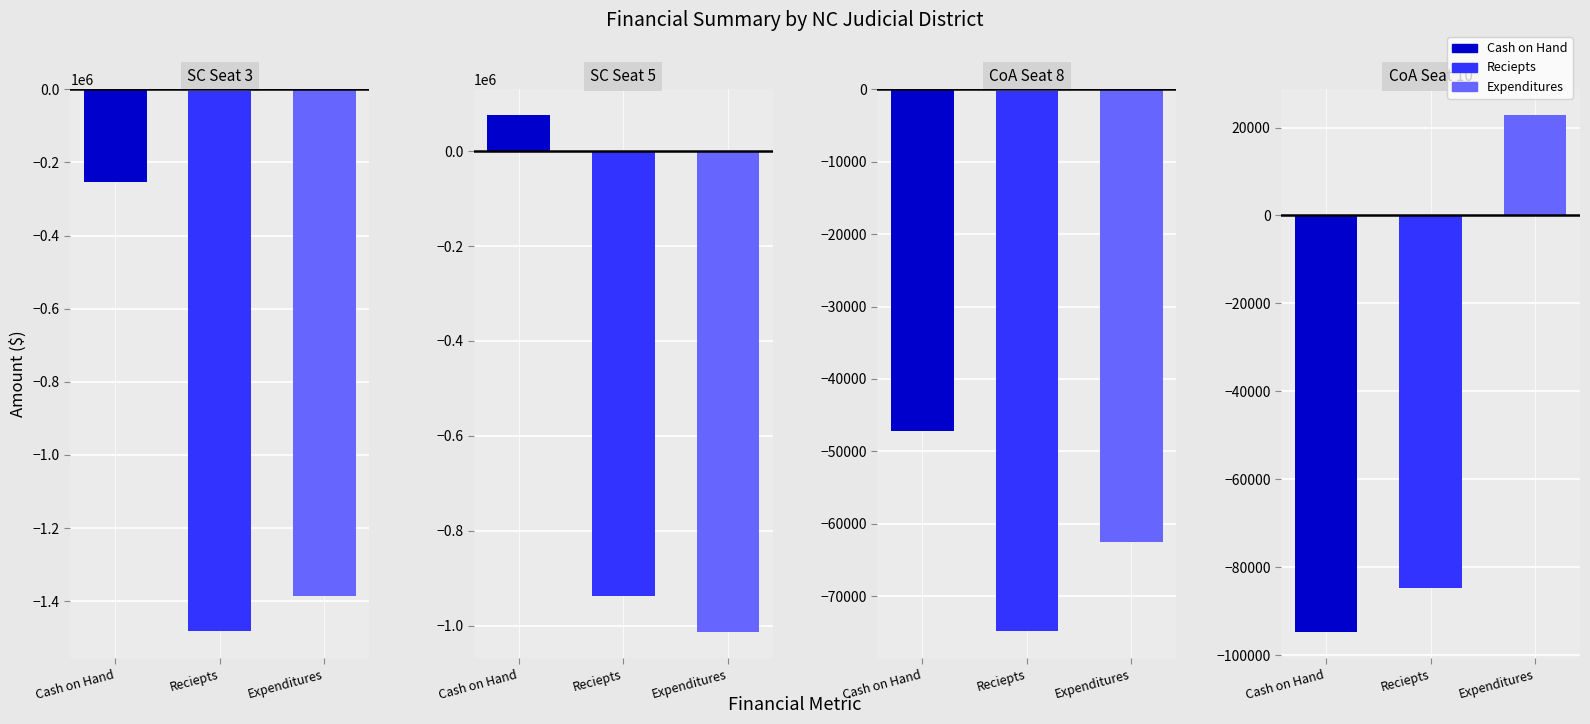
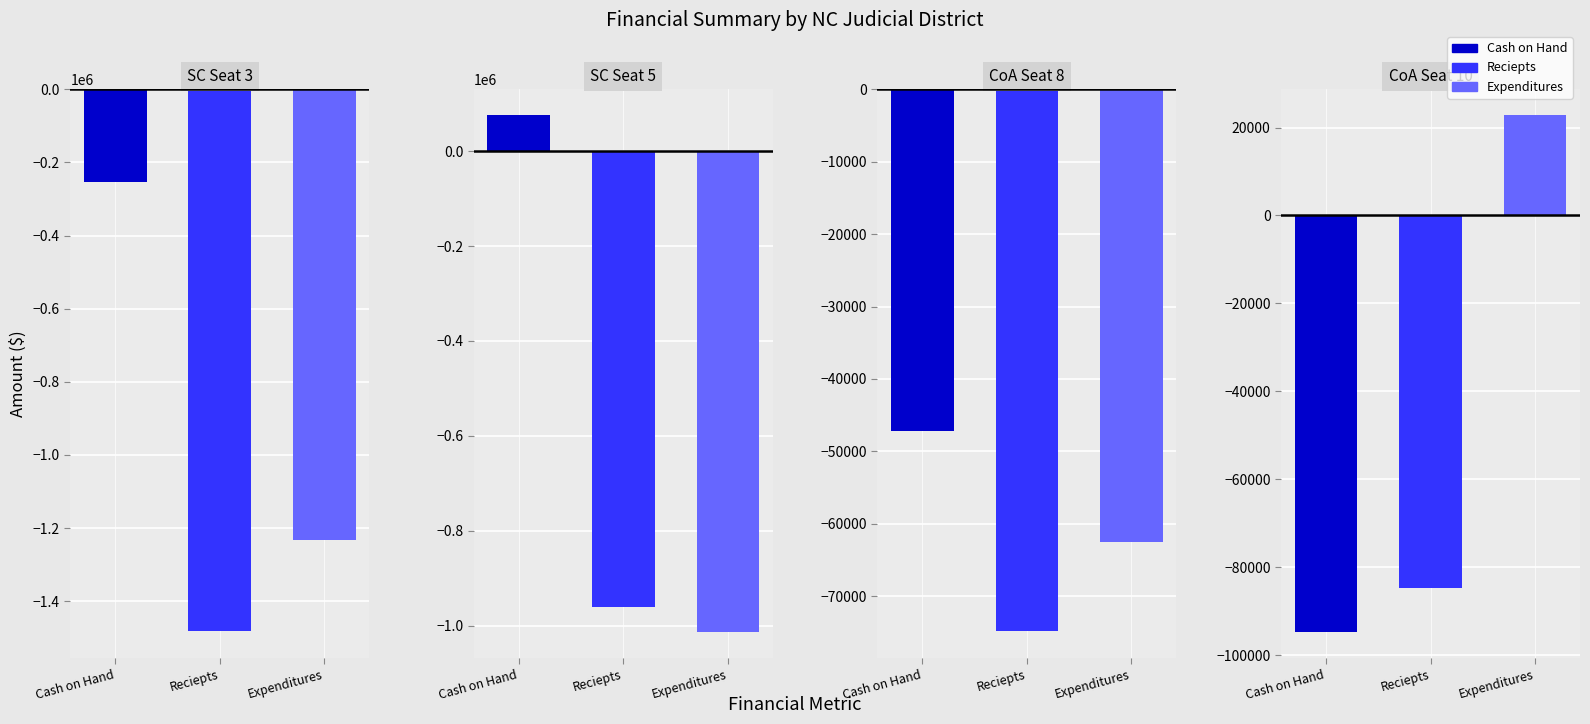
SC Seat 3, Expenditures: -1380000 -> -1230000
SC Seat 5, Reciepts: -940000 -> -960000
